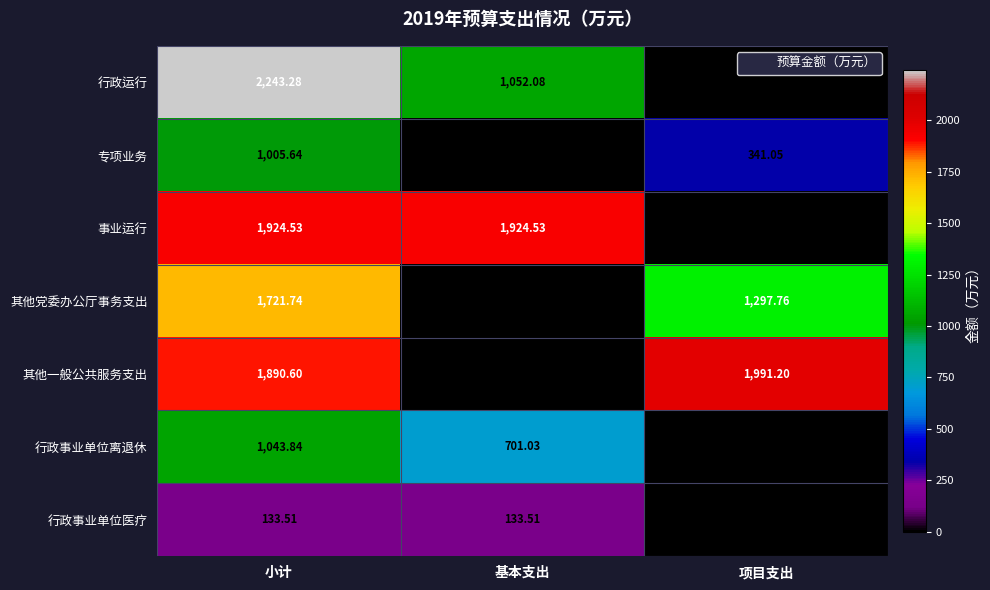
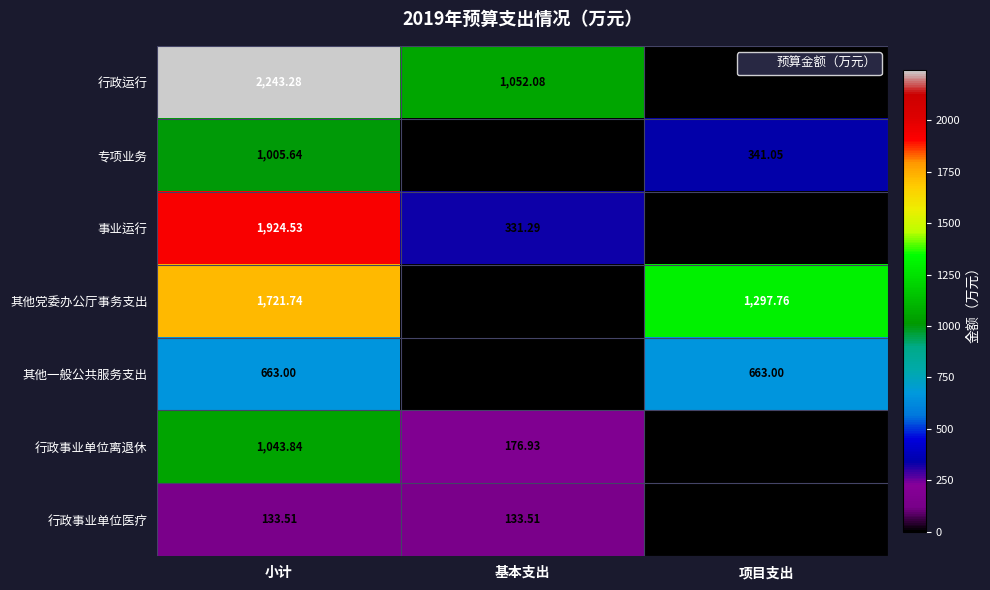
事业运行, 基本支出: 1,924.53 -> 331.29
其他一般公共服务支出, 小计: 1,890.60 -> 663.00
其他一般公共服务支出, 项目支出: 1,991.20 -> 663.00
行政事业单位离退休, 基本支出: 701.03 -> 176.93
